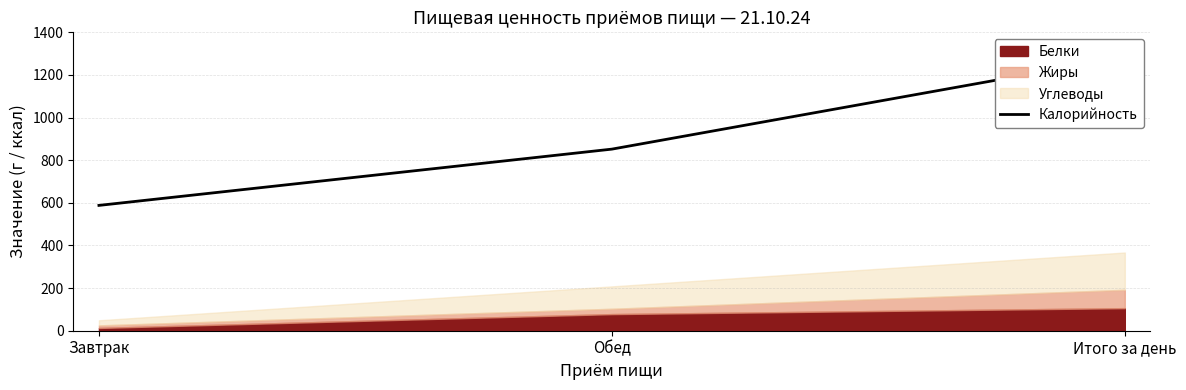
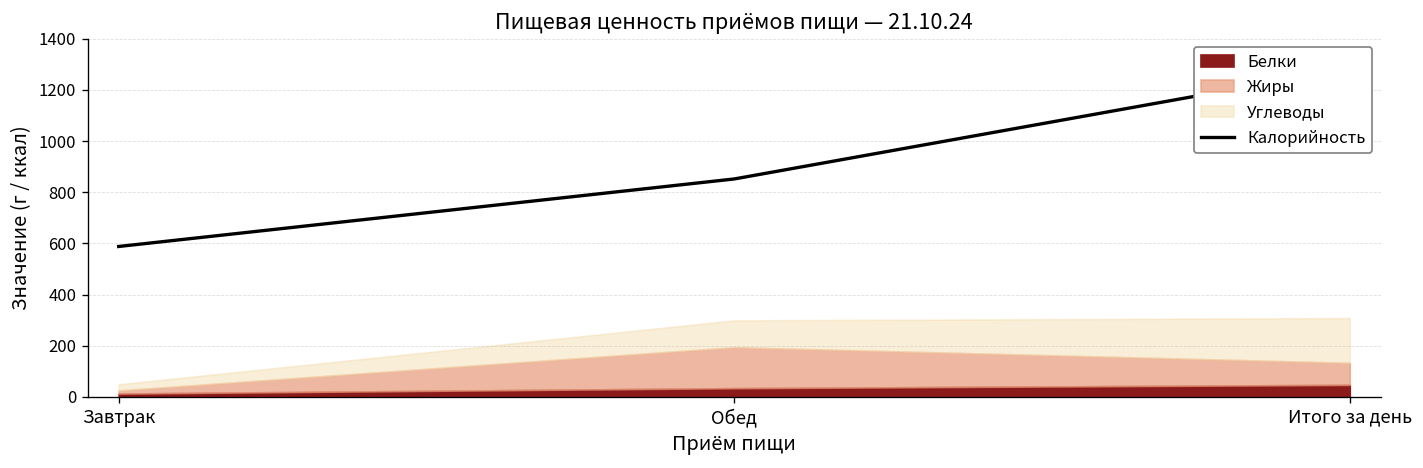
Белки, Обед: 80 -> 30
Жиры, Обед: 30 -> 160
Белки, Итого за день: 110 -> 50
